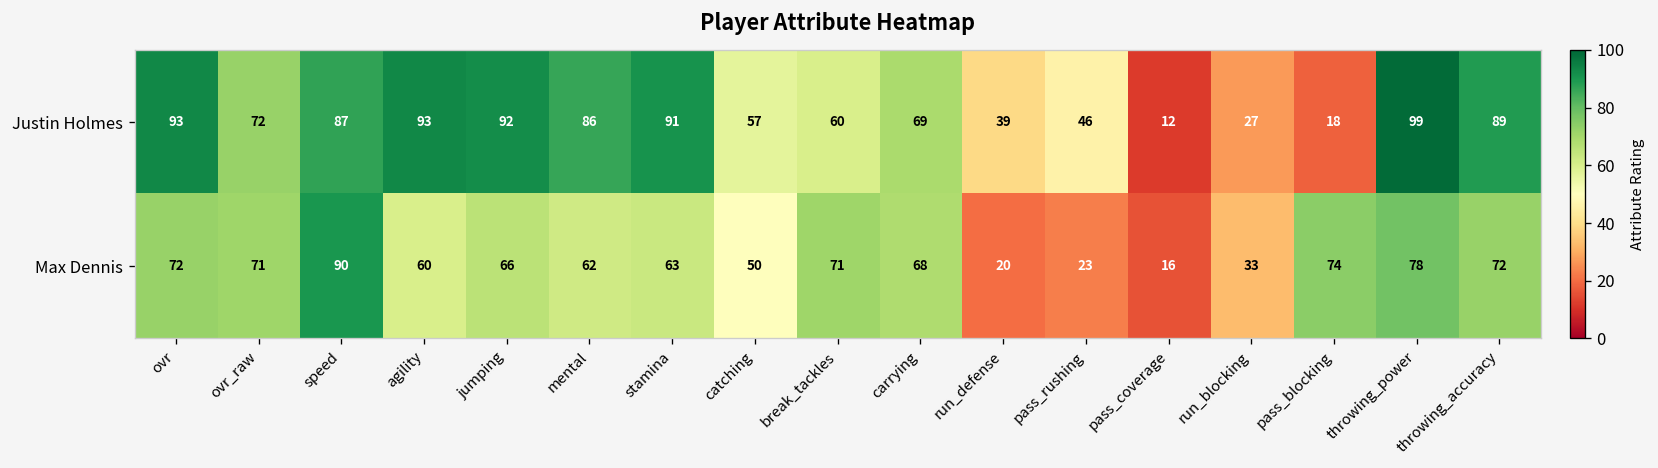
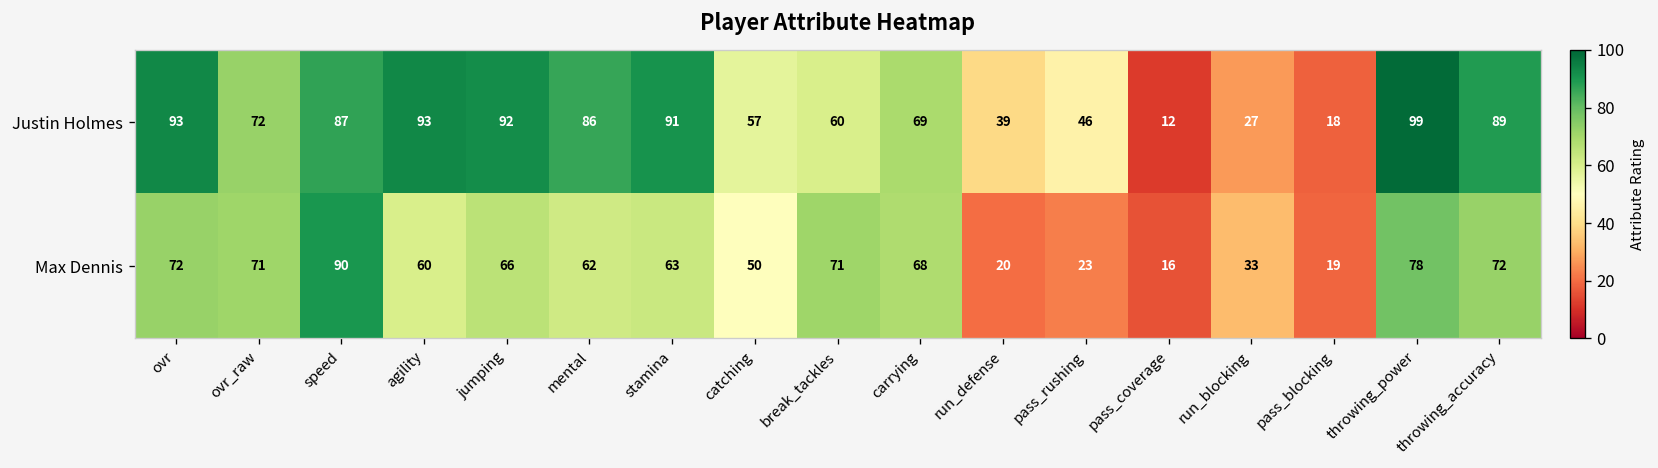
Max Dennis, pass_blocking: 74 -> 19
